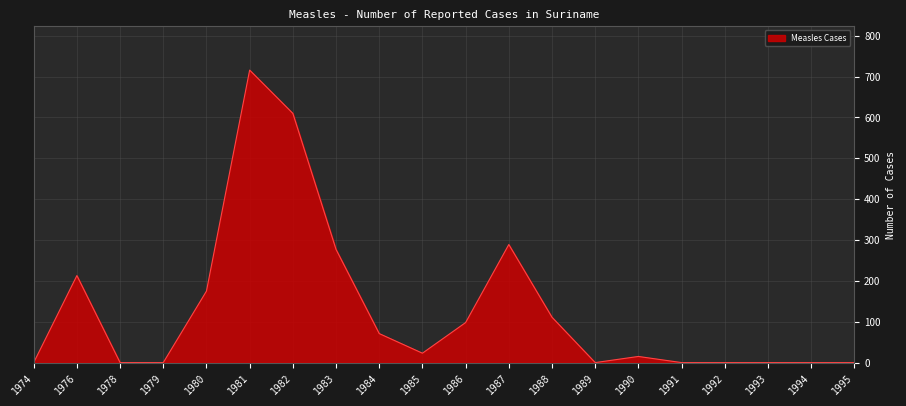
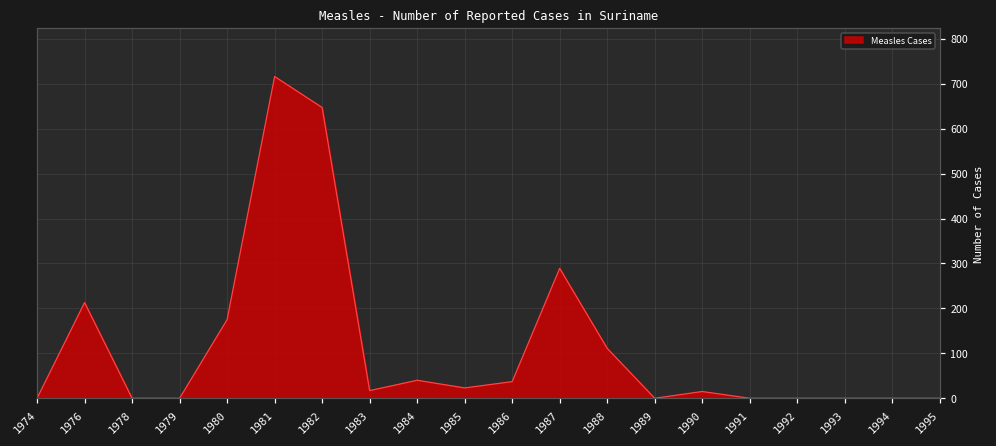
1982: 610 -> 650
1983: 280 -> 20
1984: 70 -> 40
1986: 100 -> 40
